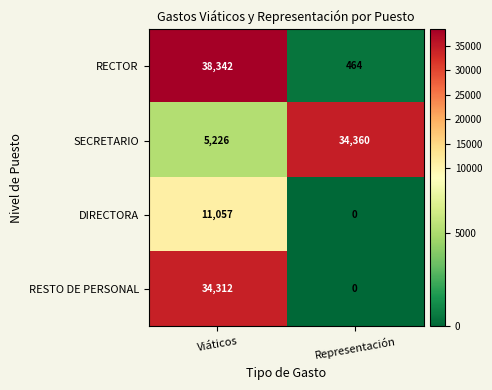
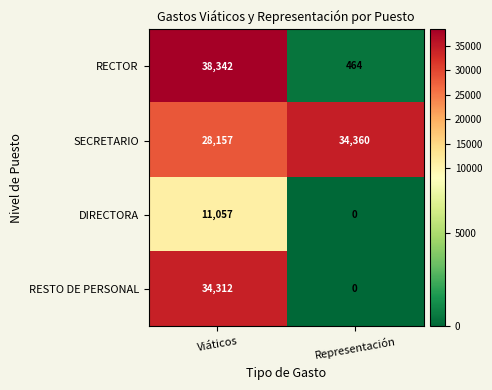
SECRETARIO, Viáticos: 5,226 -> 28,157
